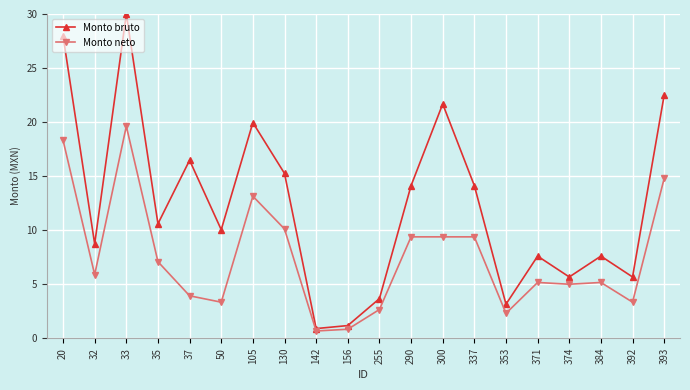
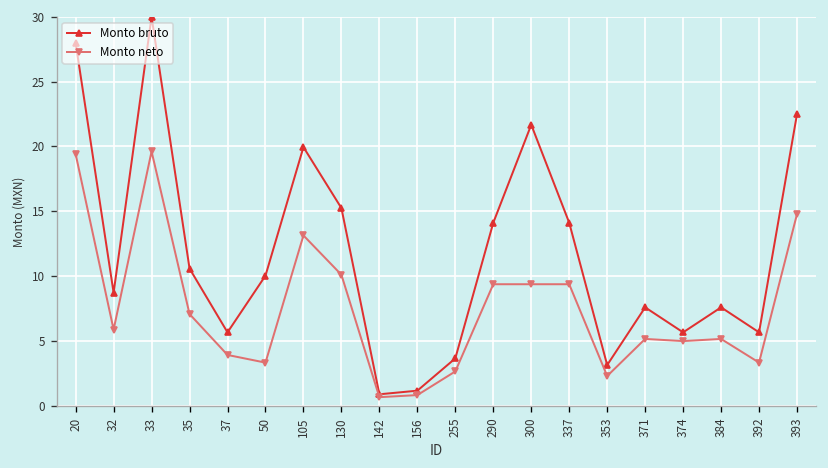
Monto neto, 20: 18.3 -> 19.4
Monto bruto, 37: 16.5 -> 5.7
